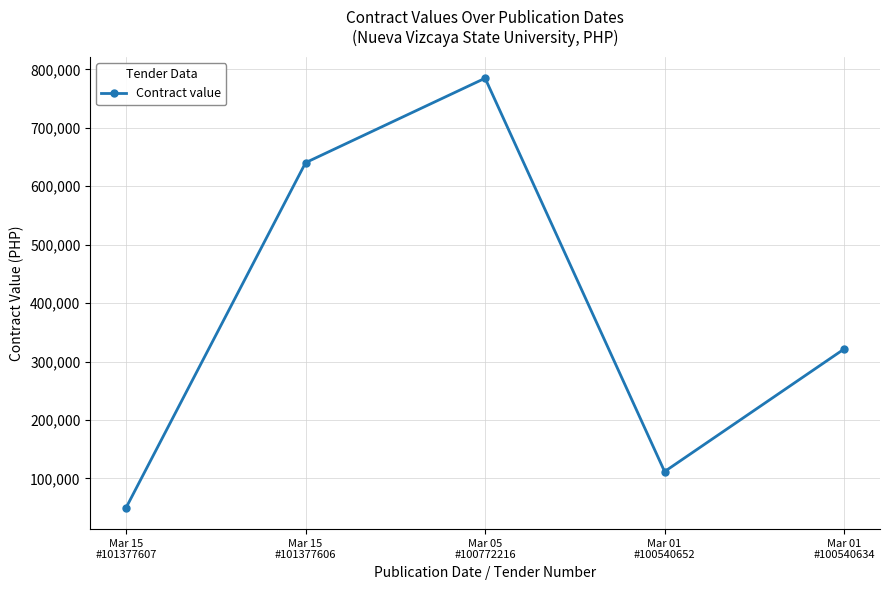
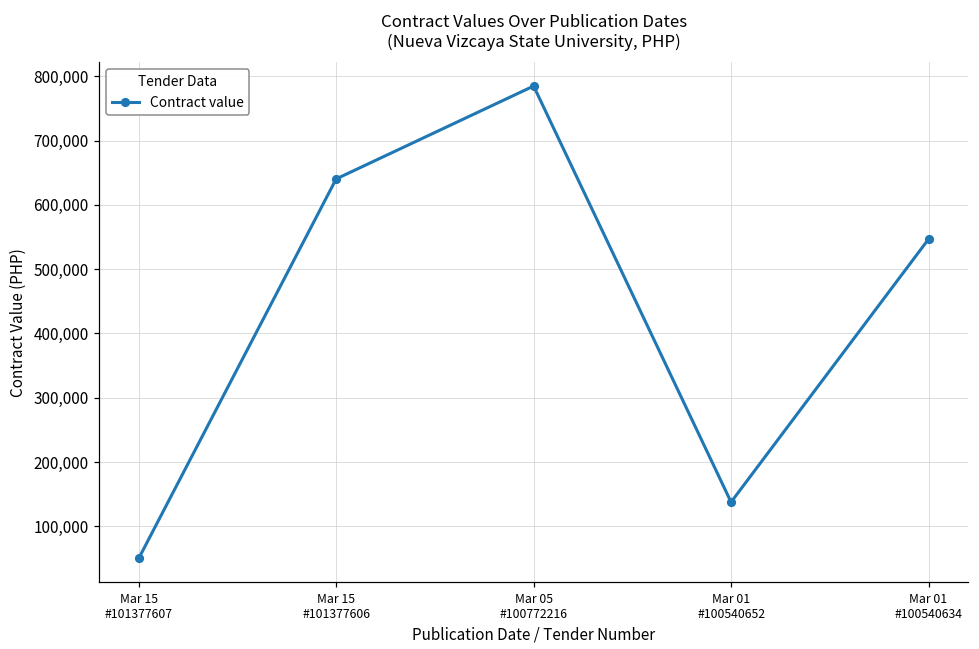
Mar 01 #100540652: 110,000 -> 140,000
Mar 01 #100540634: 320,000 -> 550,000
